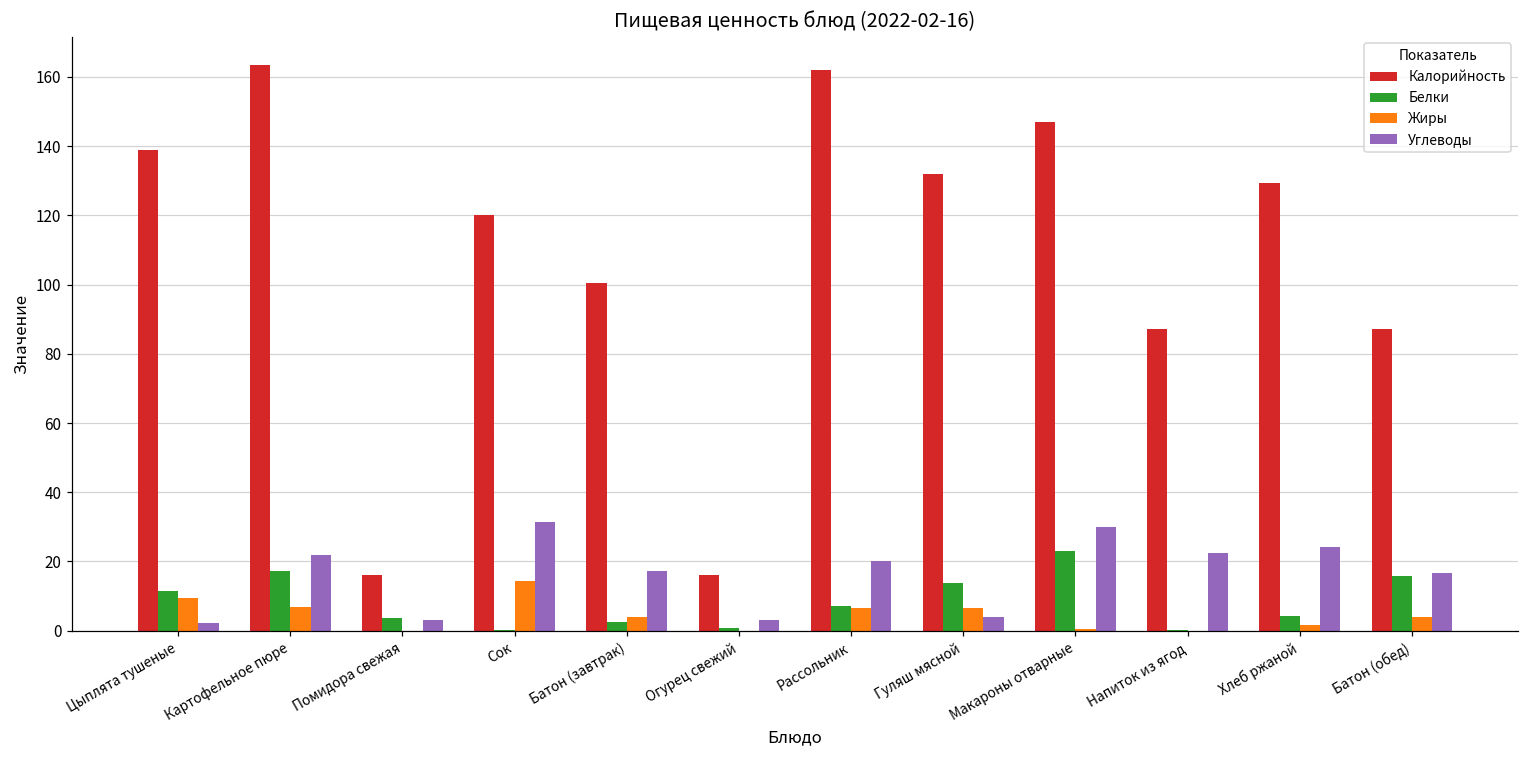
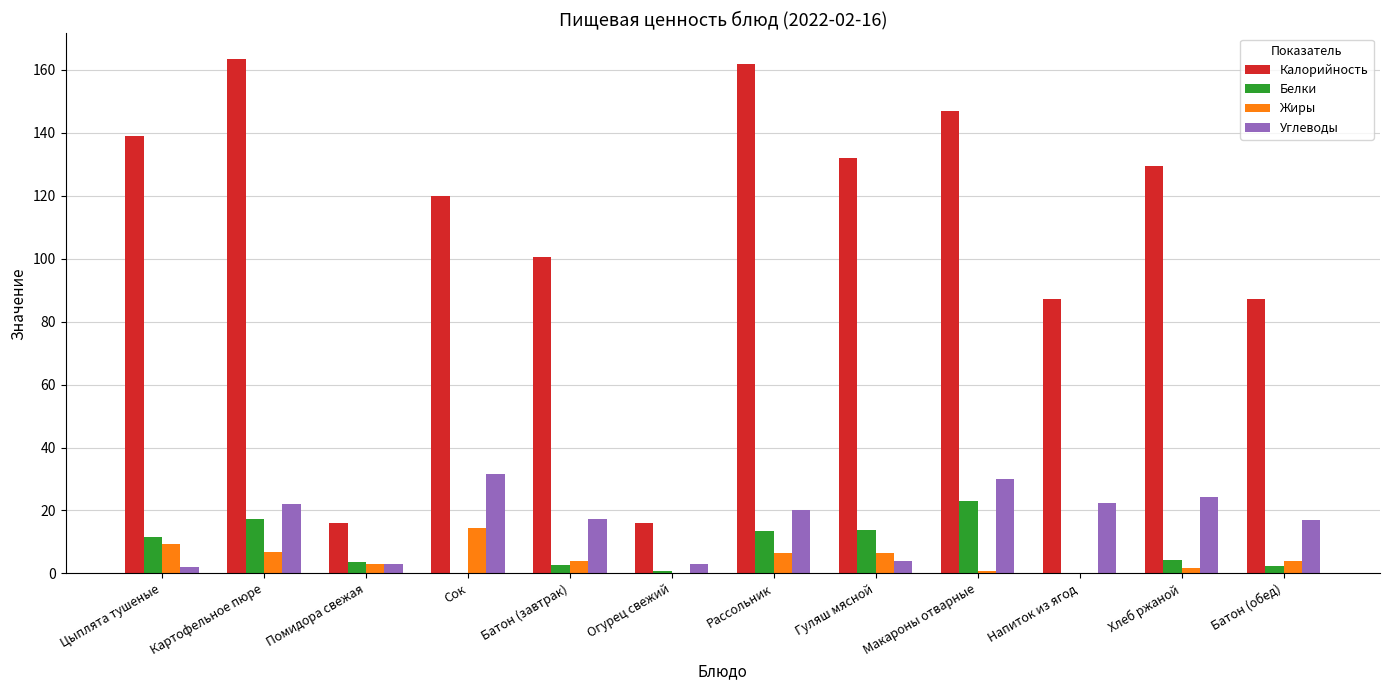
Жиры, Помидора свежая: 0 -> 3
Белки, Рассольник: 7 -> 13
Белки, Батон (обед): 16 -> 2
